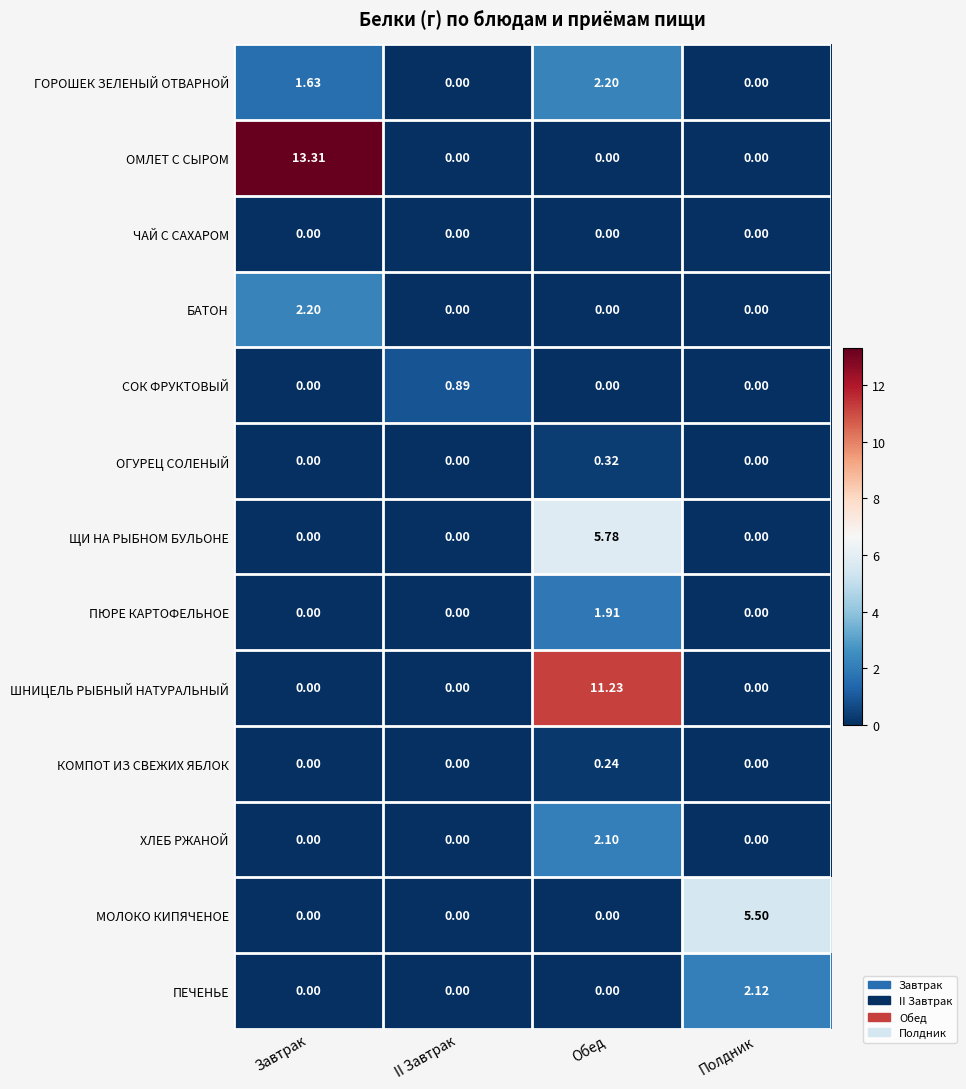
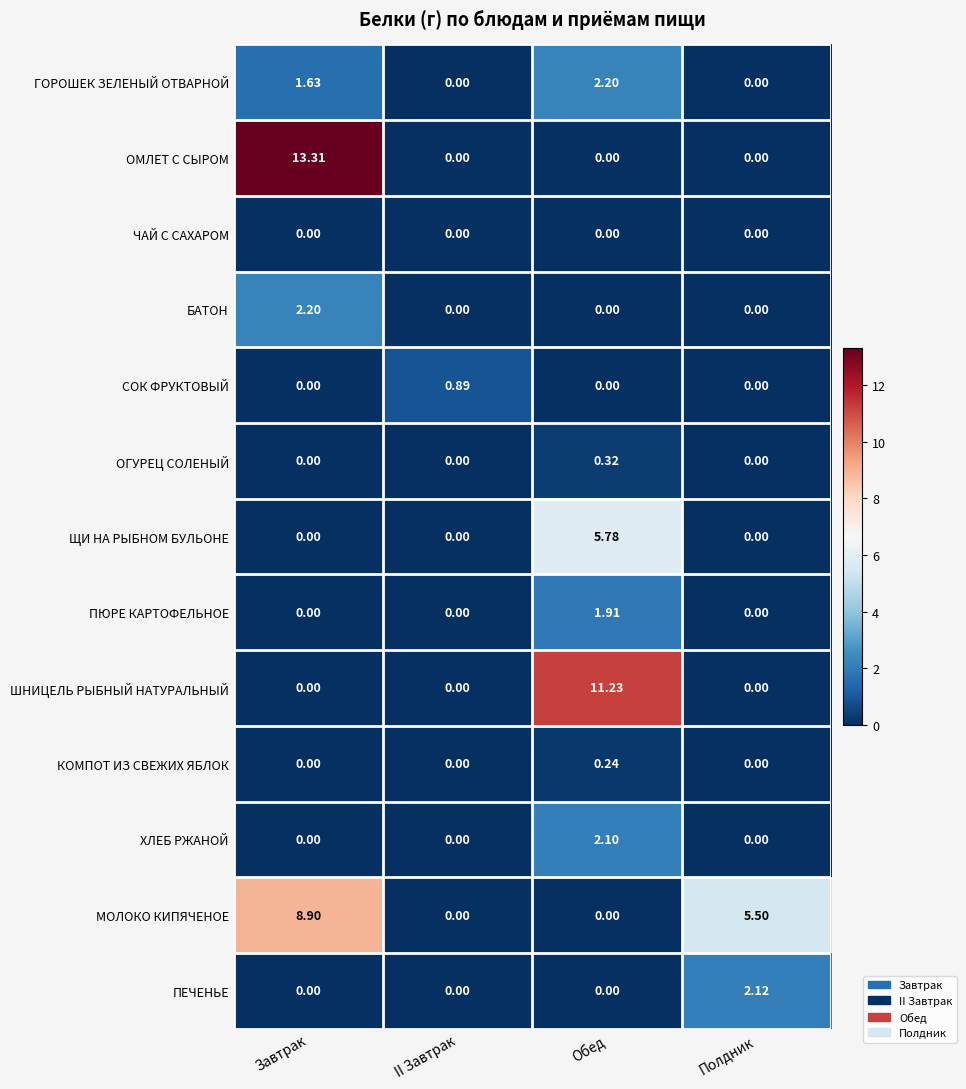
МОЛОКО КИПЯЧЕНОЕ, Завтрак: 0.00 -> 8.90
